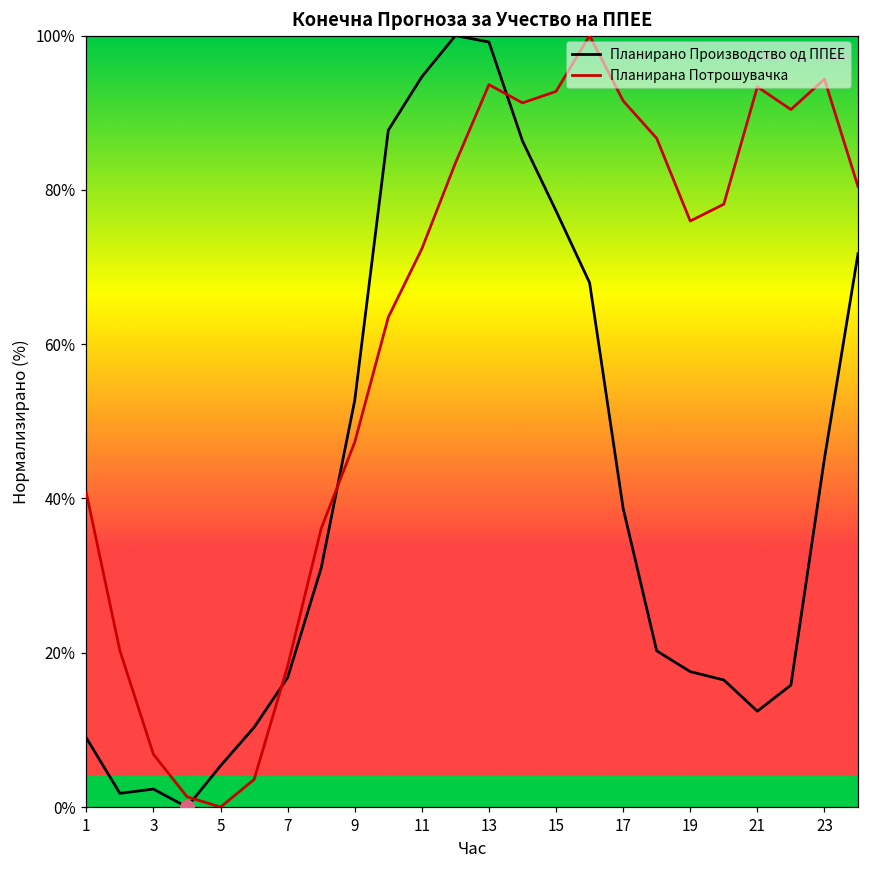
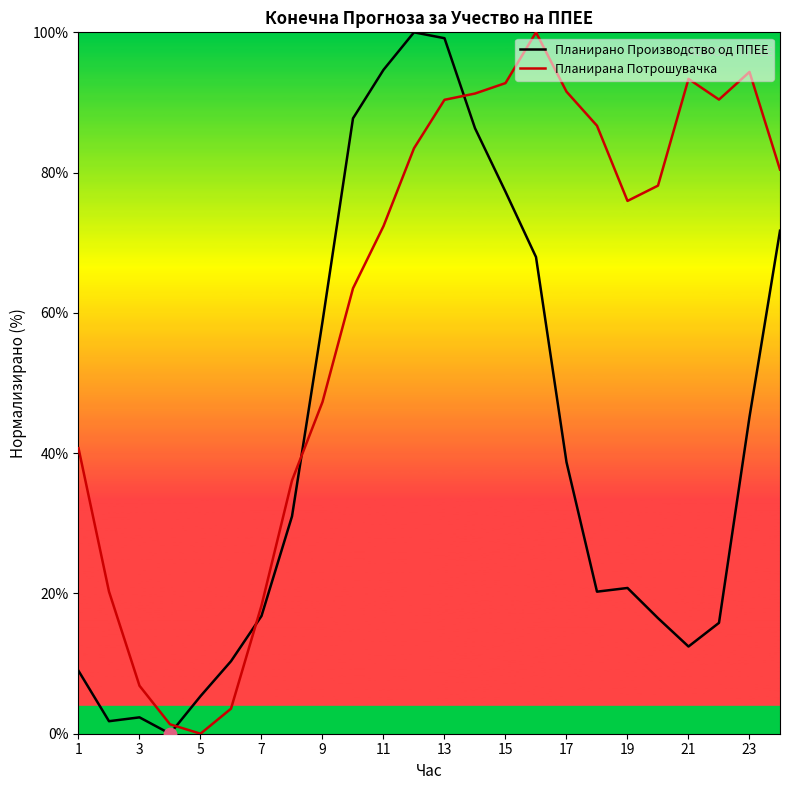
Планирано Производство од ППЕЕ, 9: 53% -> 59%
Планирана Потрошувачка, 13: 94% -> 90%
Планирано Производство од ППЕЕ, 19: 18% -> 21%
